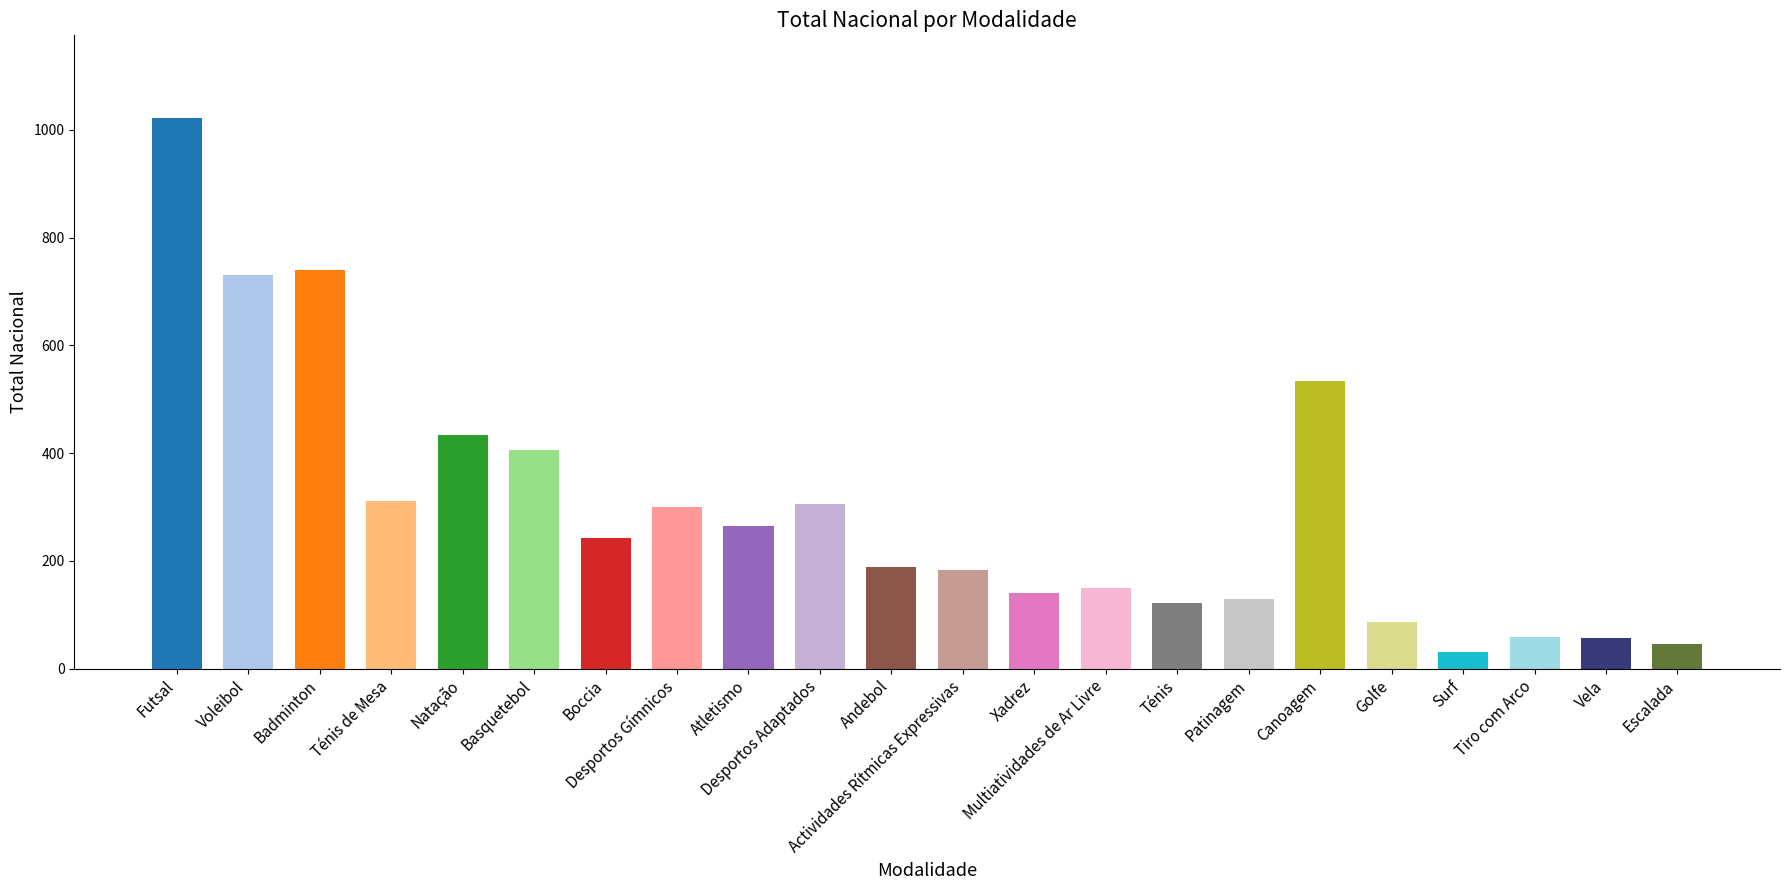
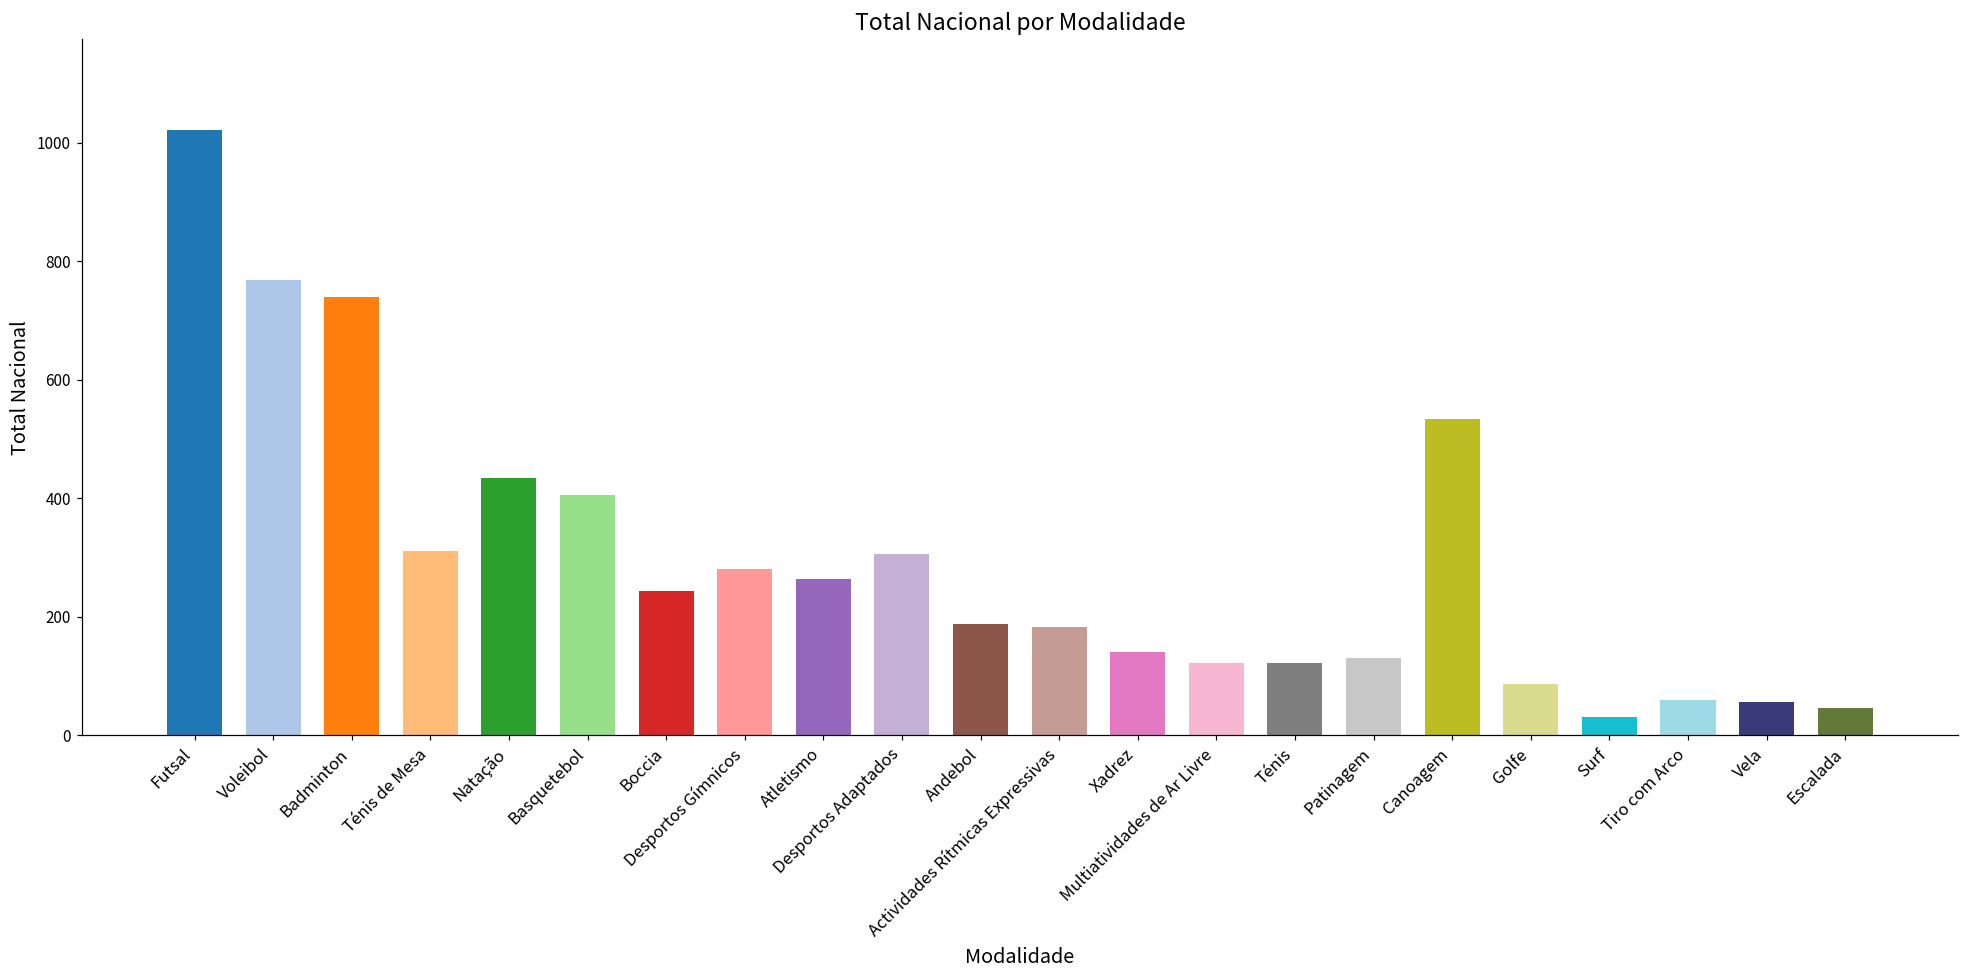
Voleibol: 730 -> 770
Desportos Gímnicos: 300 -> 280
Multiatividades de Ar Livre: 150 -> 120
